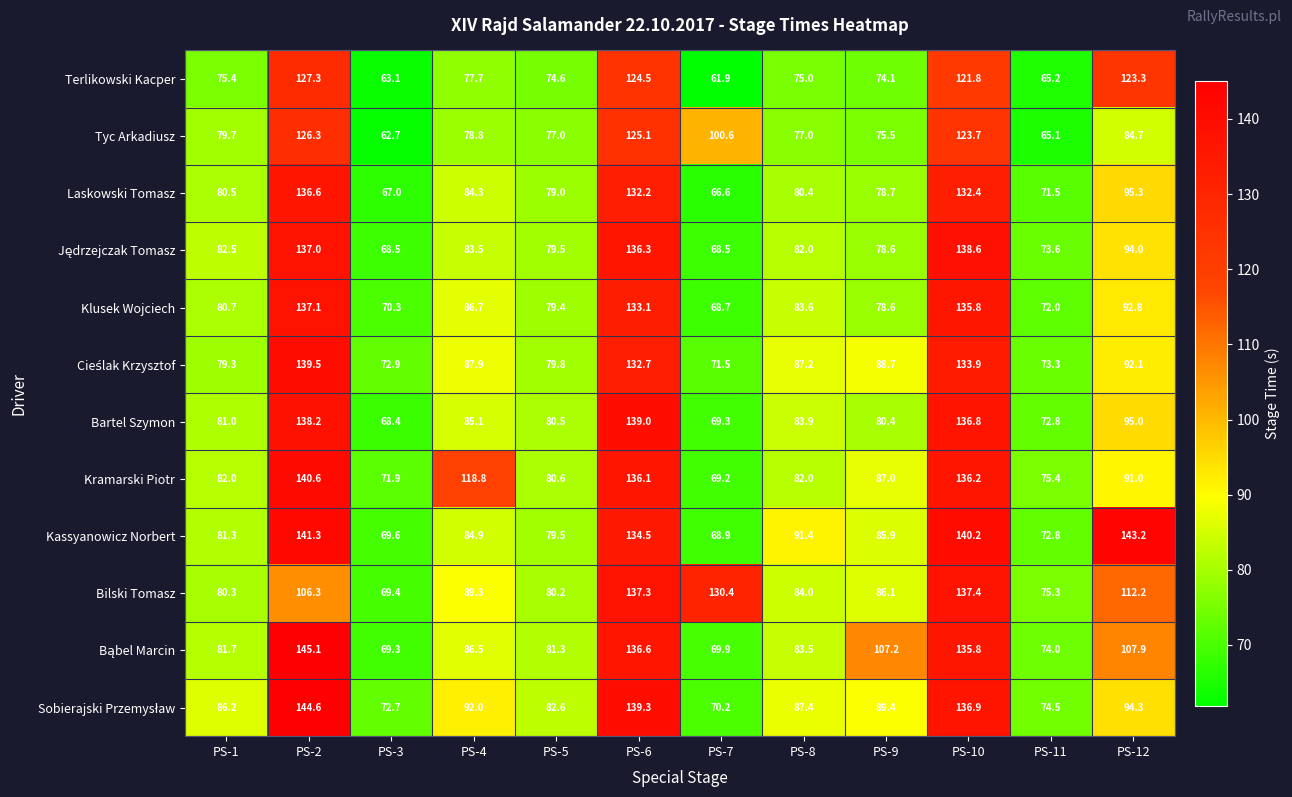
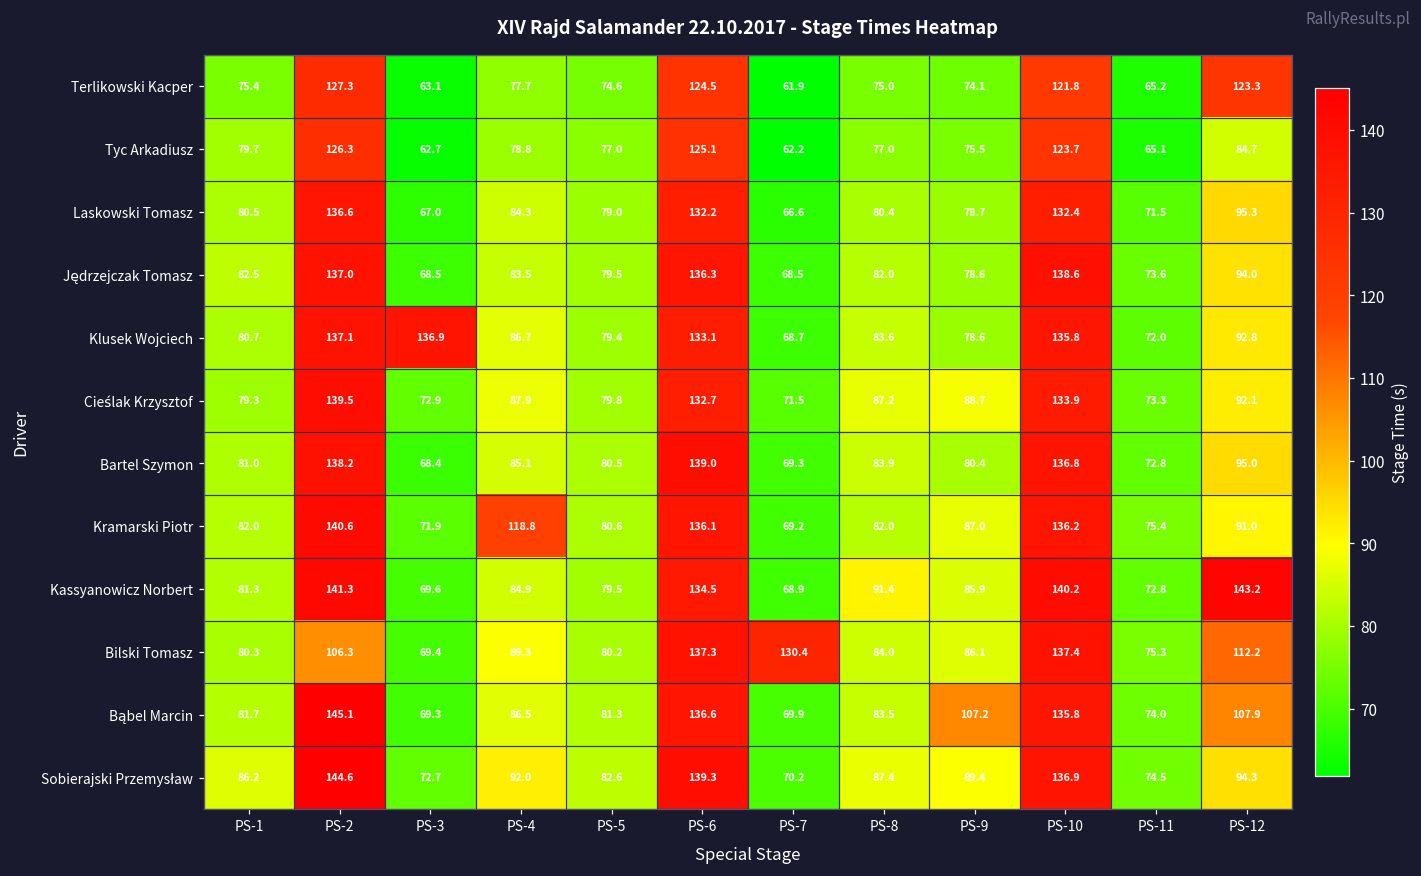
Tyc Arkadiusz, PS-7: 100.6 -> 62.2
Klusek Wojciech, PS-3: 70.3 -> 136.9
